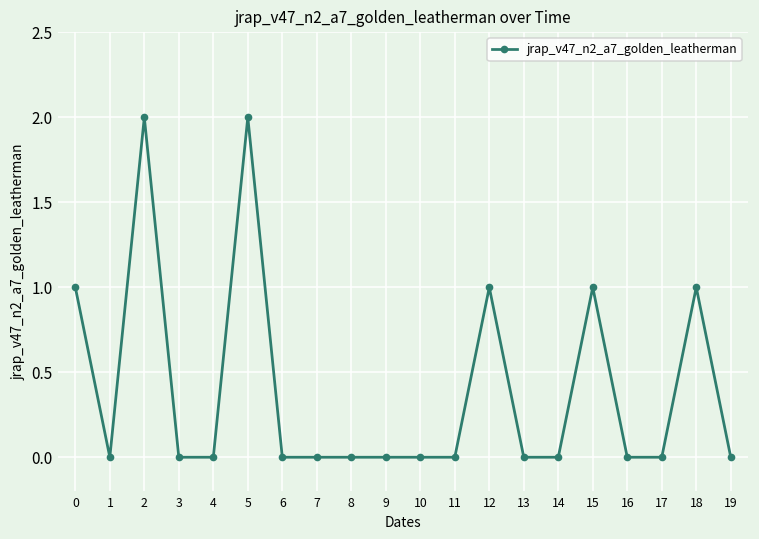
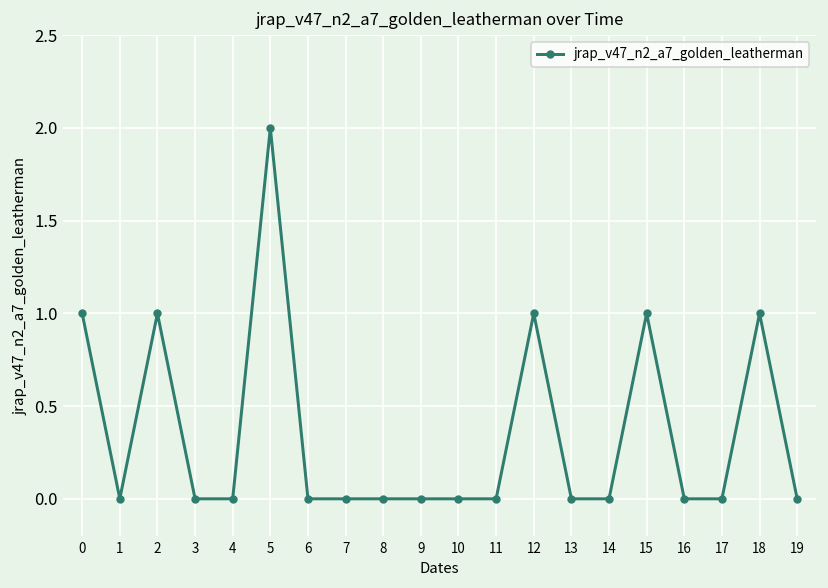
2: 2 -> 1
